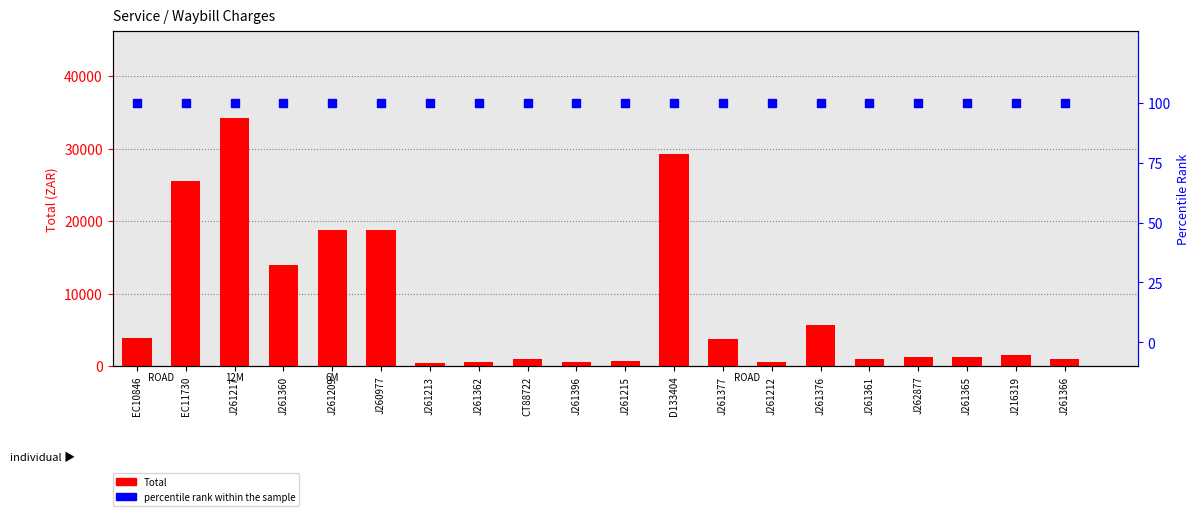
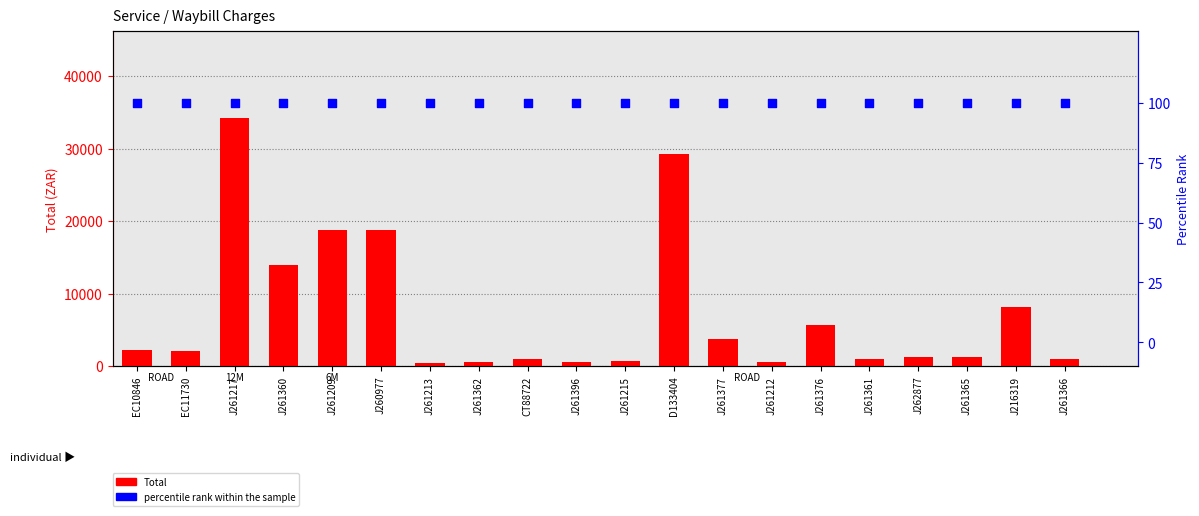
Total, EC10846: 4000 -> 2000
Total, EC11730: 26000 -> 2000
Total, J216319: 2000 -> 8000
